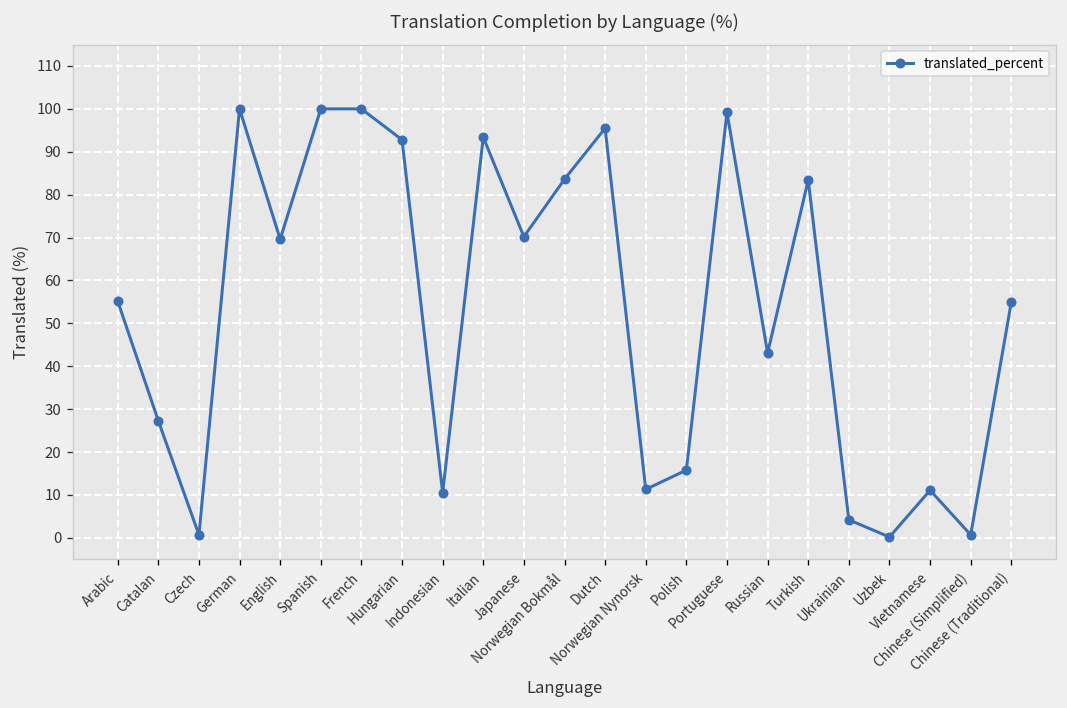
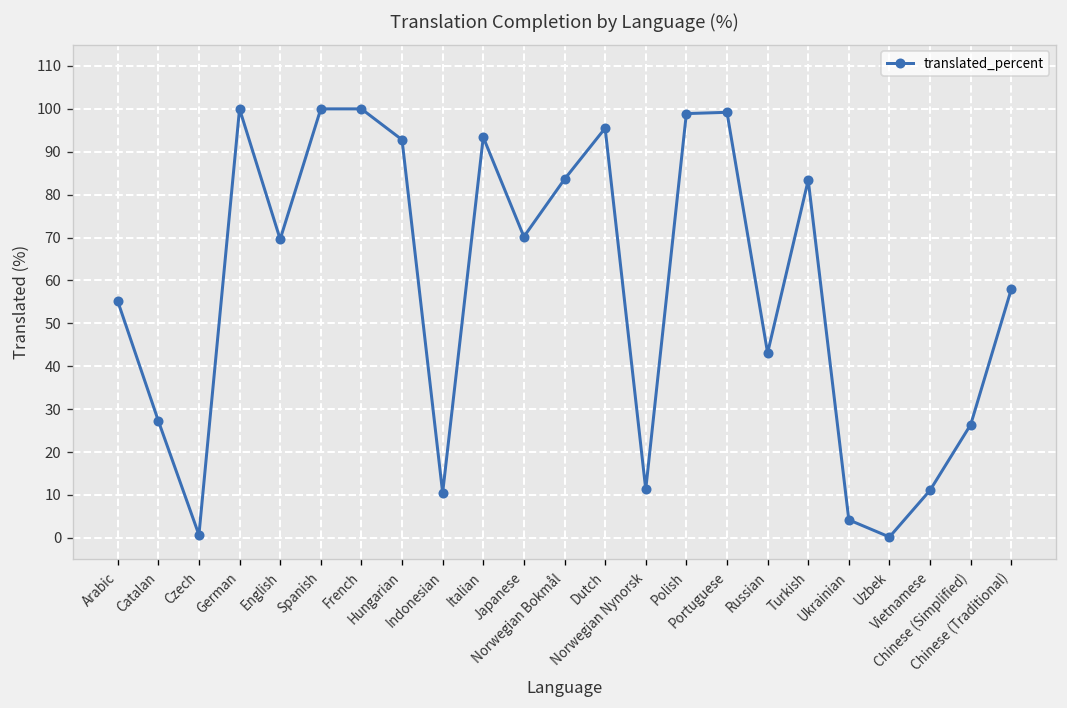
Polish: 16 -> 99
Chinese (Simplified): 1 -> 26
Chinese (Traditional): 55 -> 58
